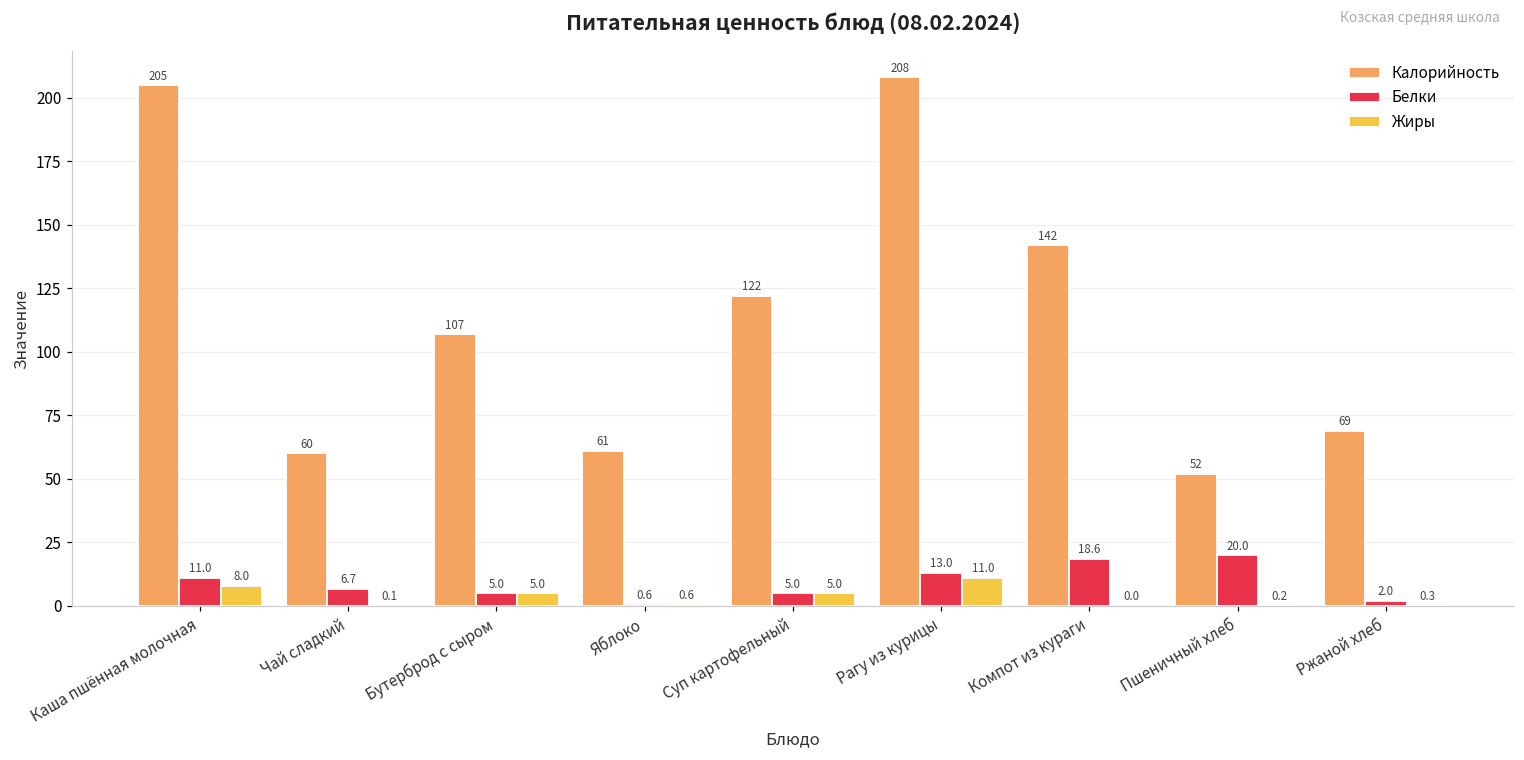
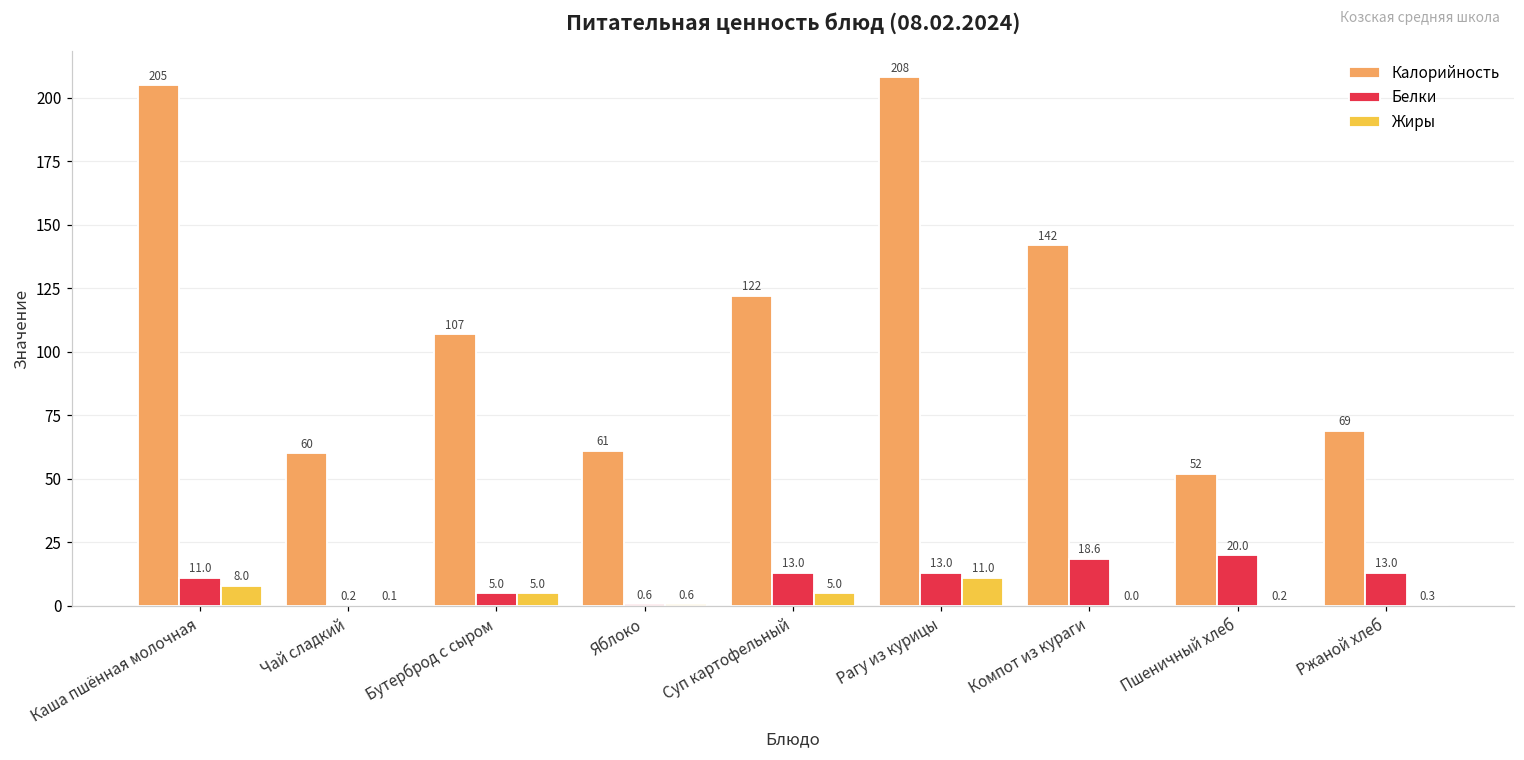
Белки, Чай сладкий: 6.7 -> 0.2
Белки, Суп картофельный: 5.0 -> 13.0
Белки, Ржаной хлеб: 2.0 -> 13.0
